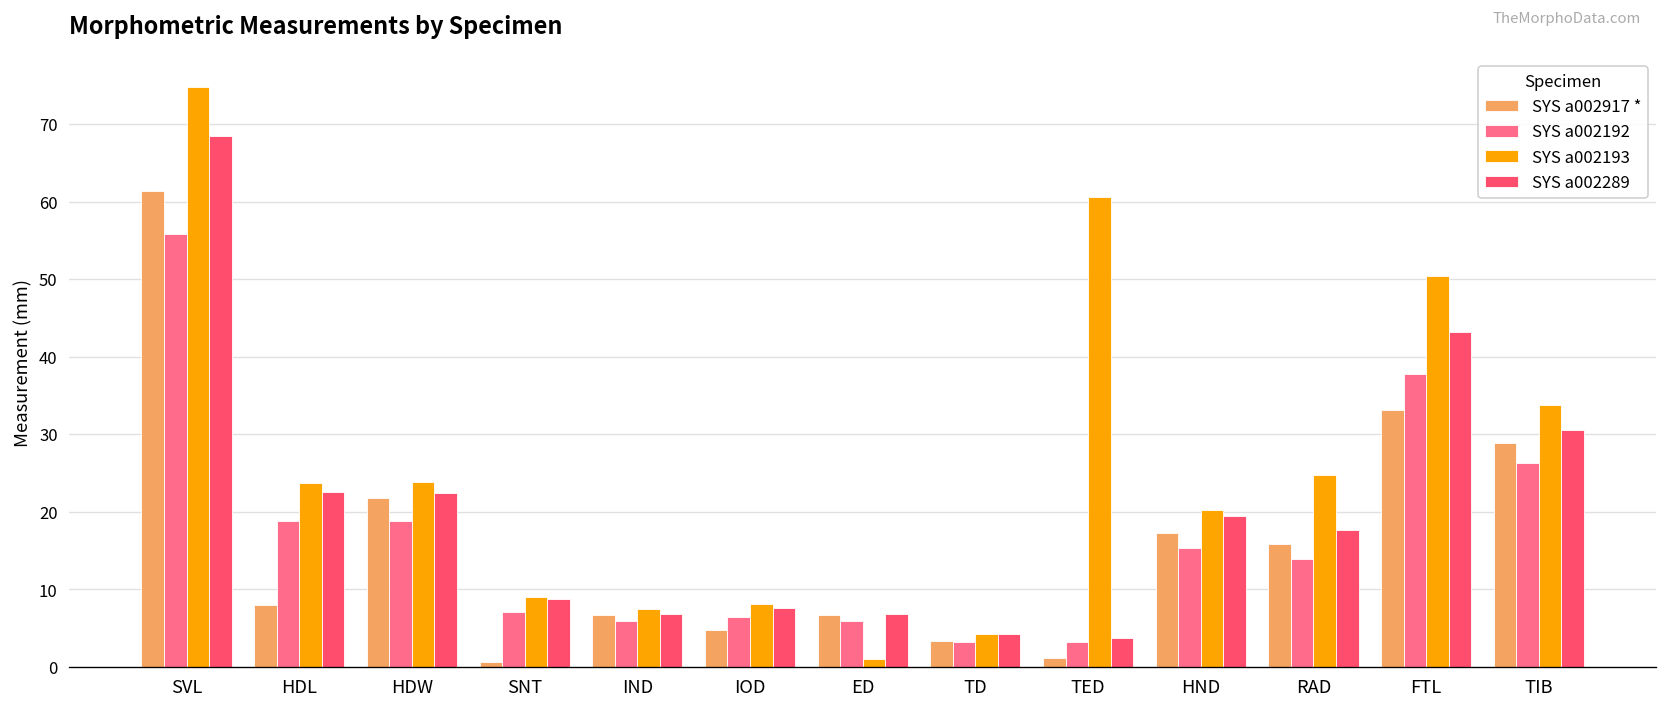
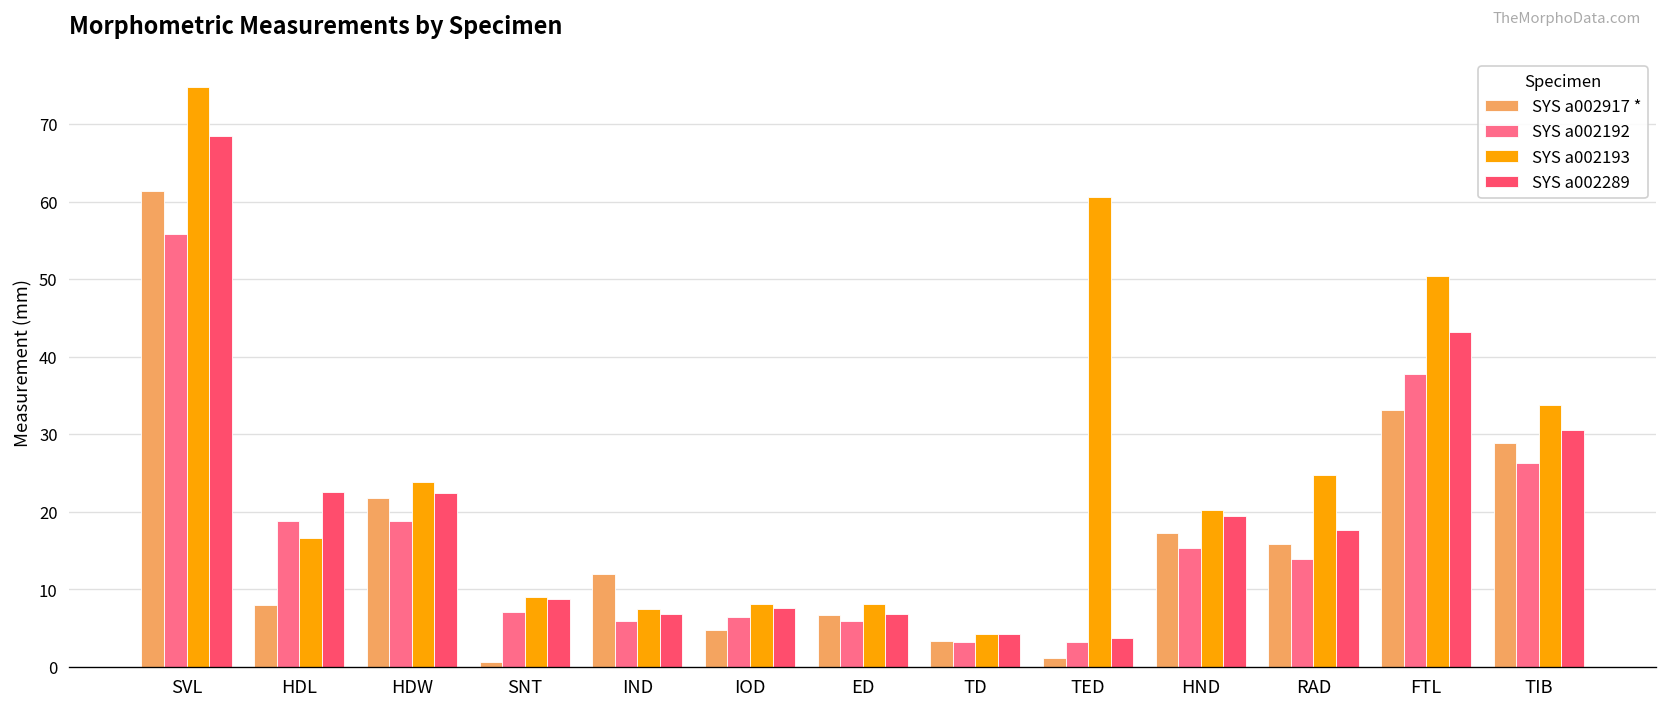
SYS a002193, HDL: 24 -> 17
SYS a002917 *, IND: 7 -> 12
SYS a002193, ED: 1 -> 8
